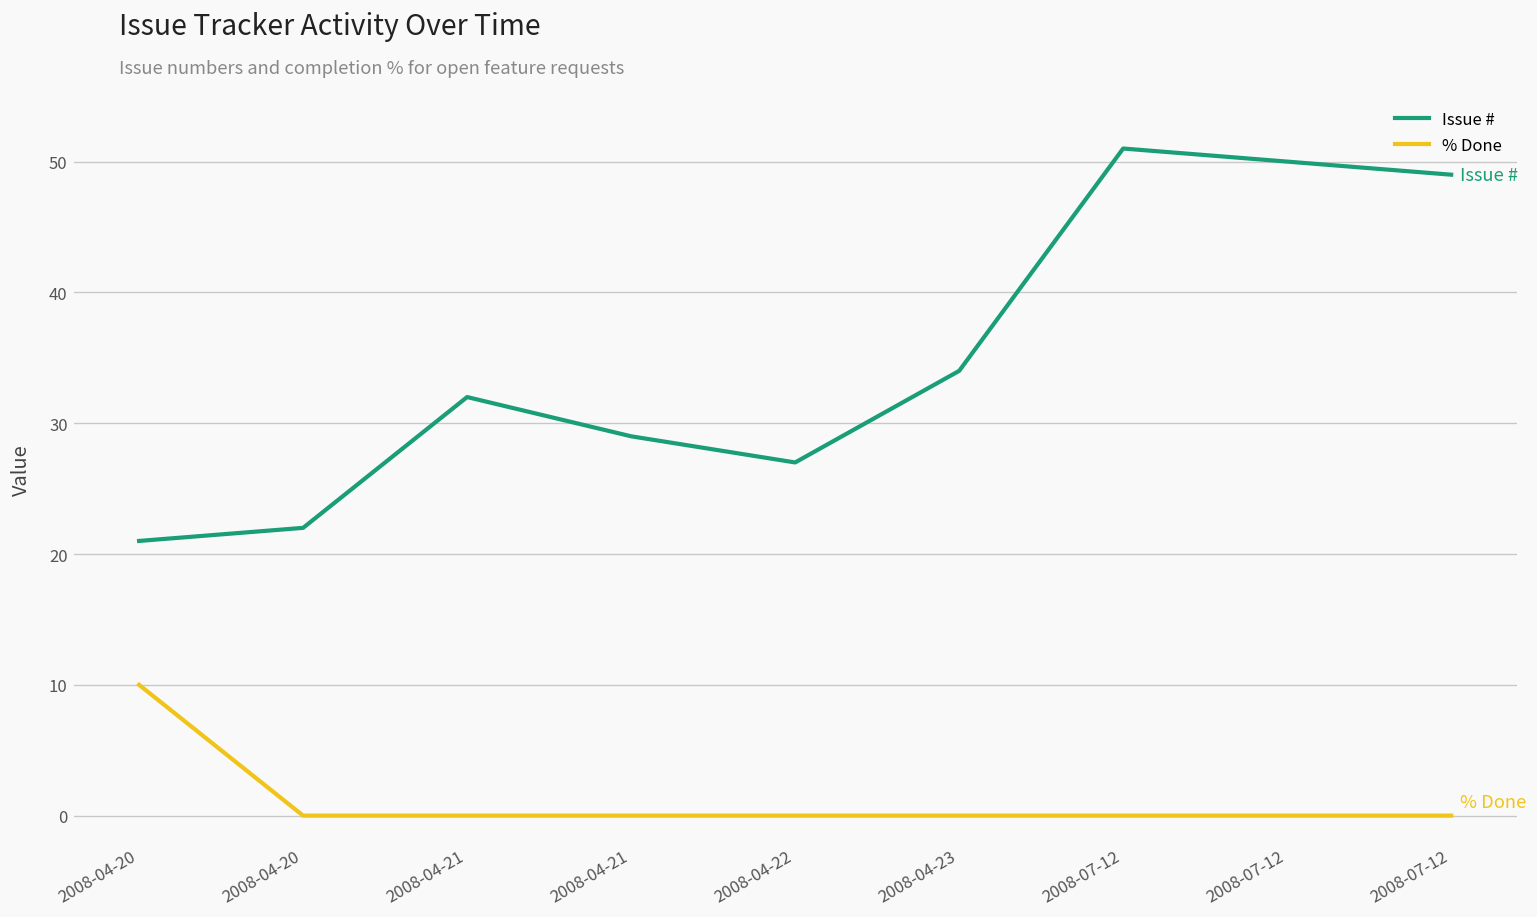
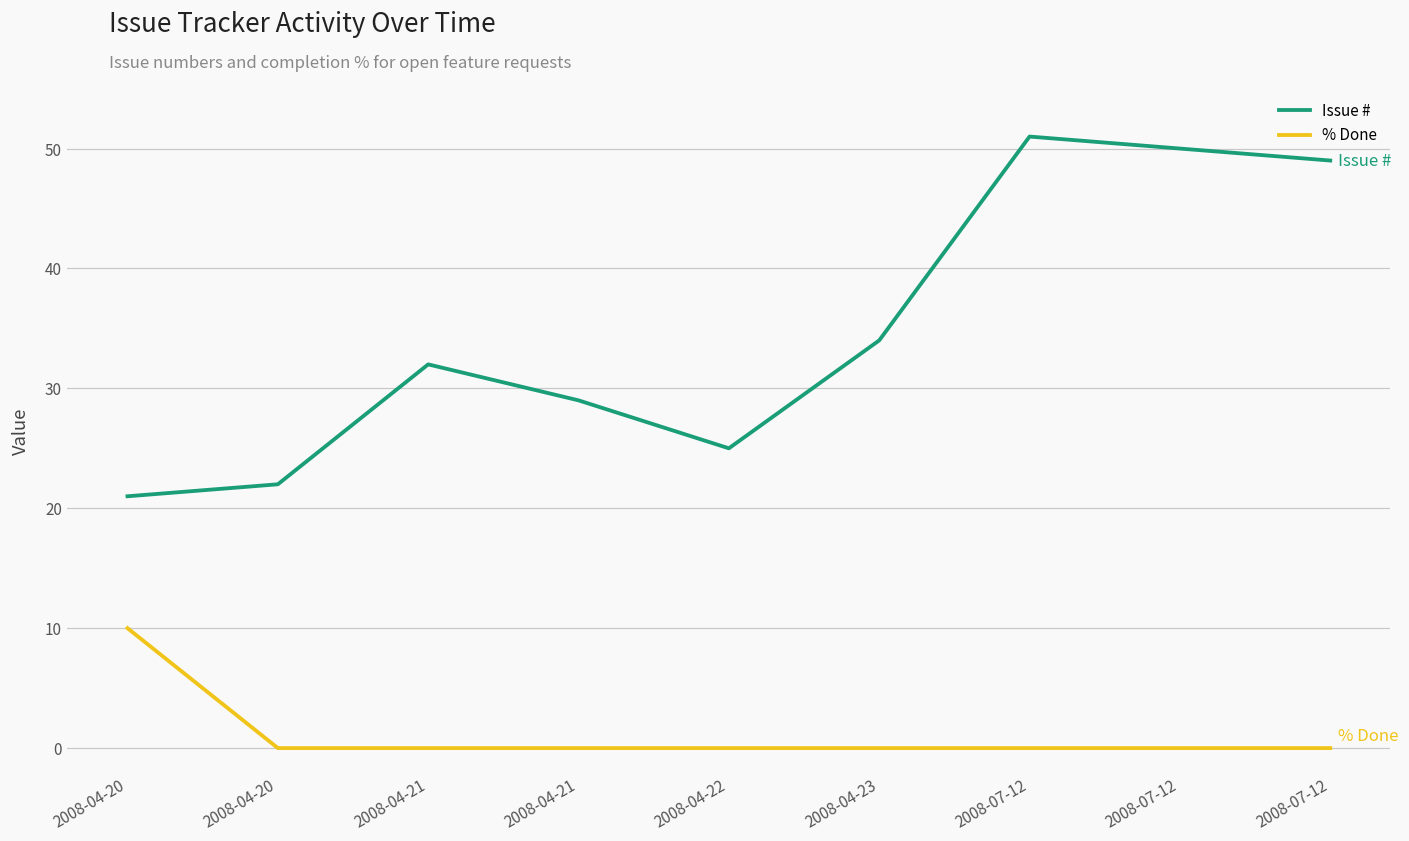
Issue #, 2008-04-22: 27 -> 25
